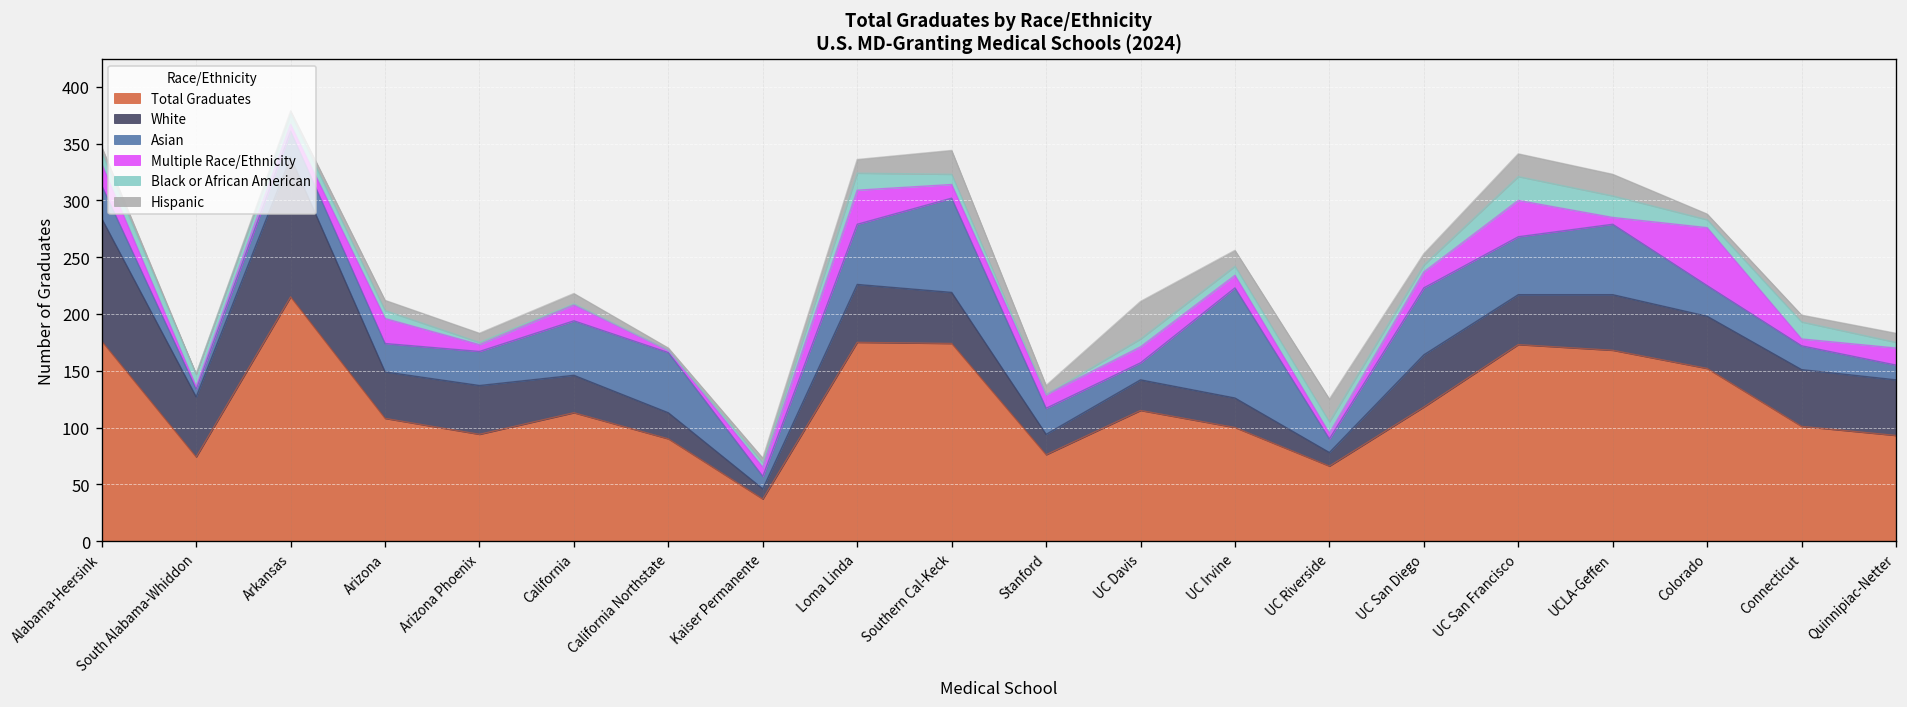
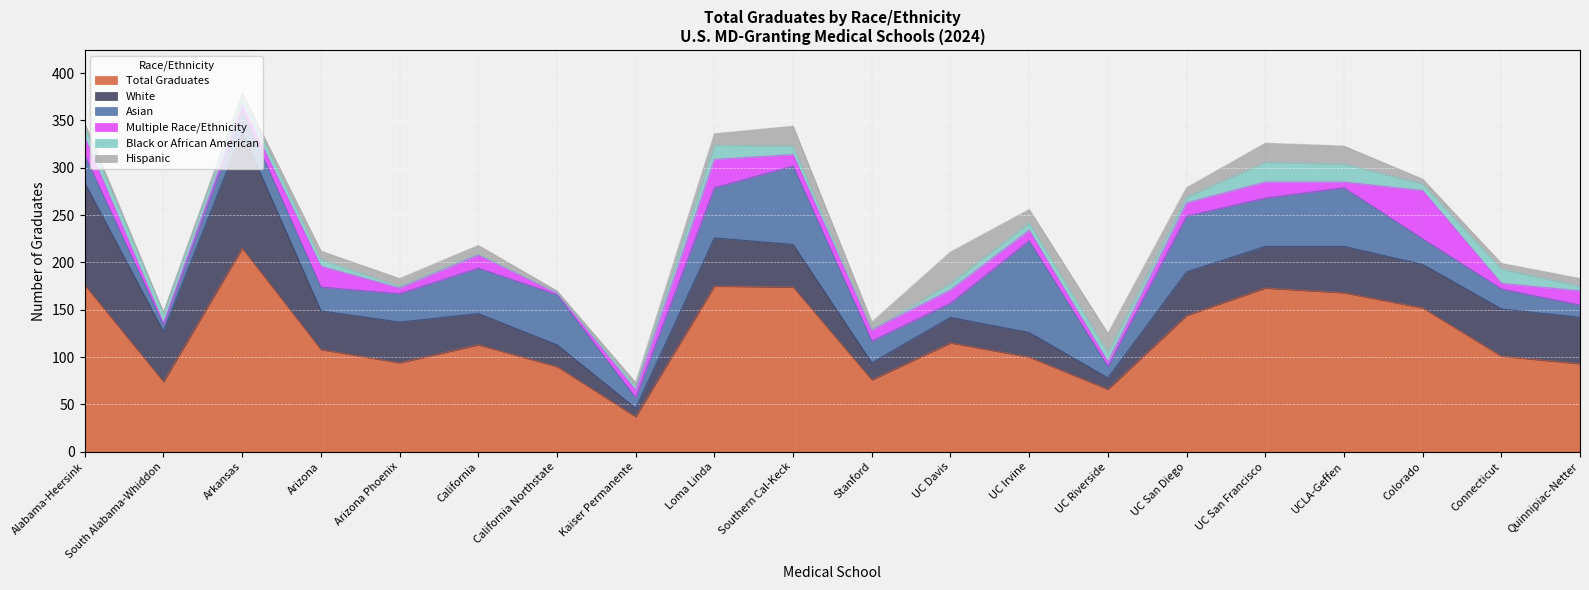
Total Graduates, UC San Diego: 120 -> 140
Multiple Race/Ethnicity, UC San Francisco: 30 -> 20
